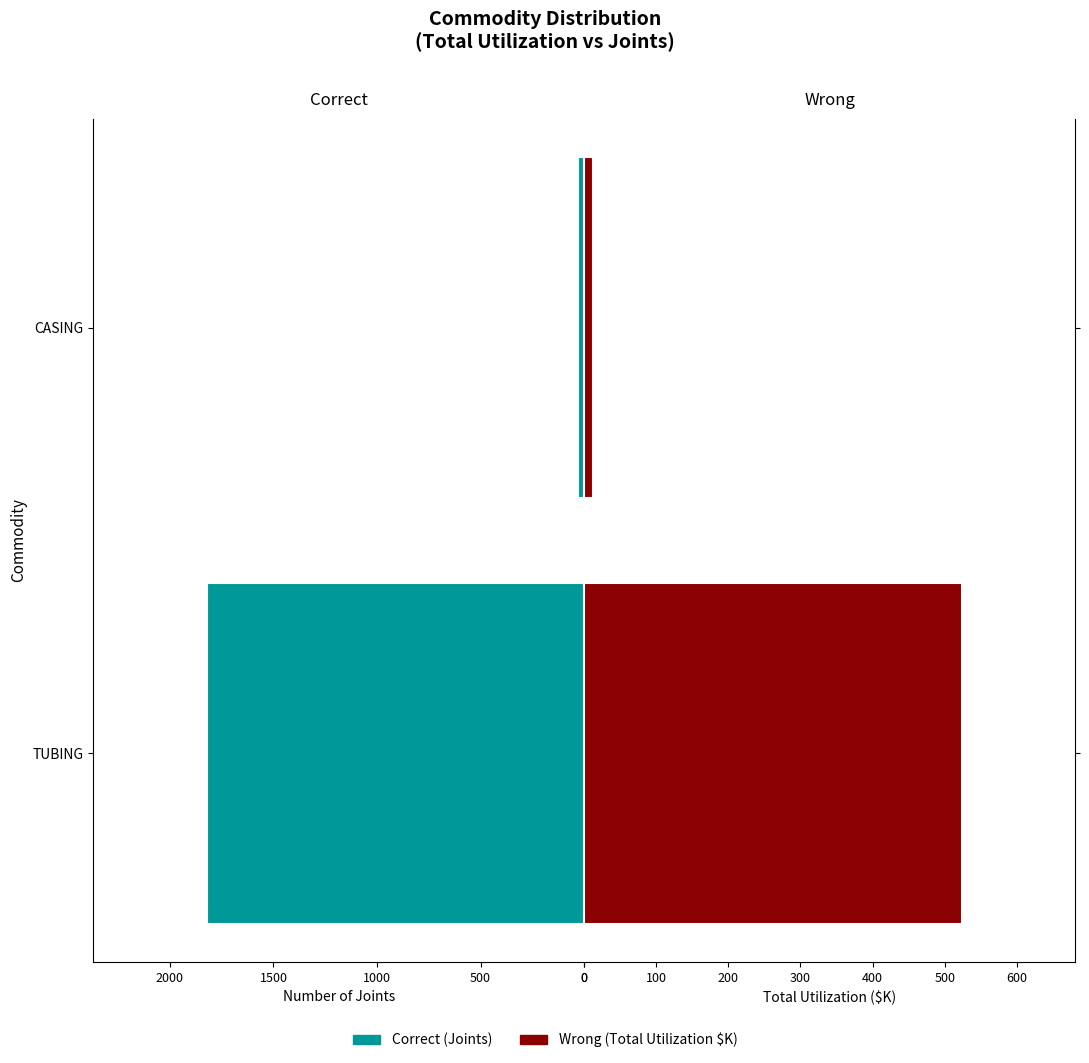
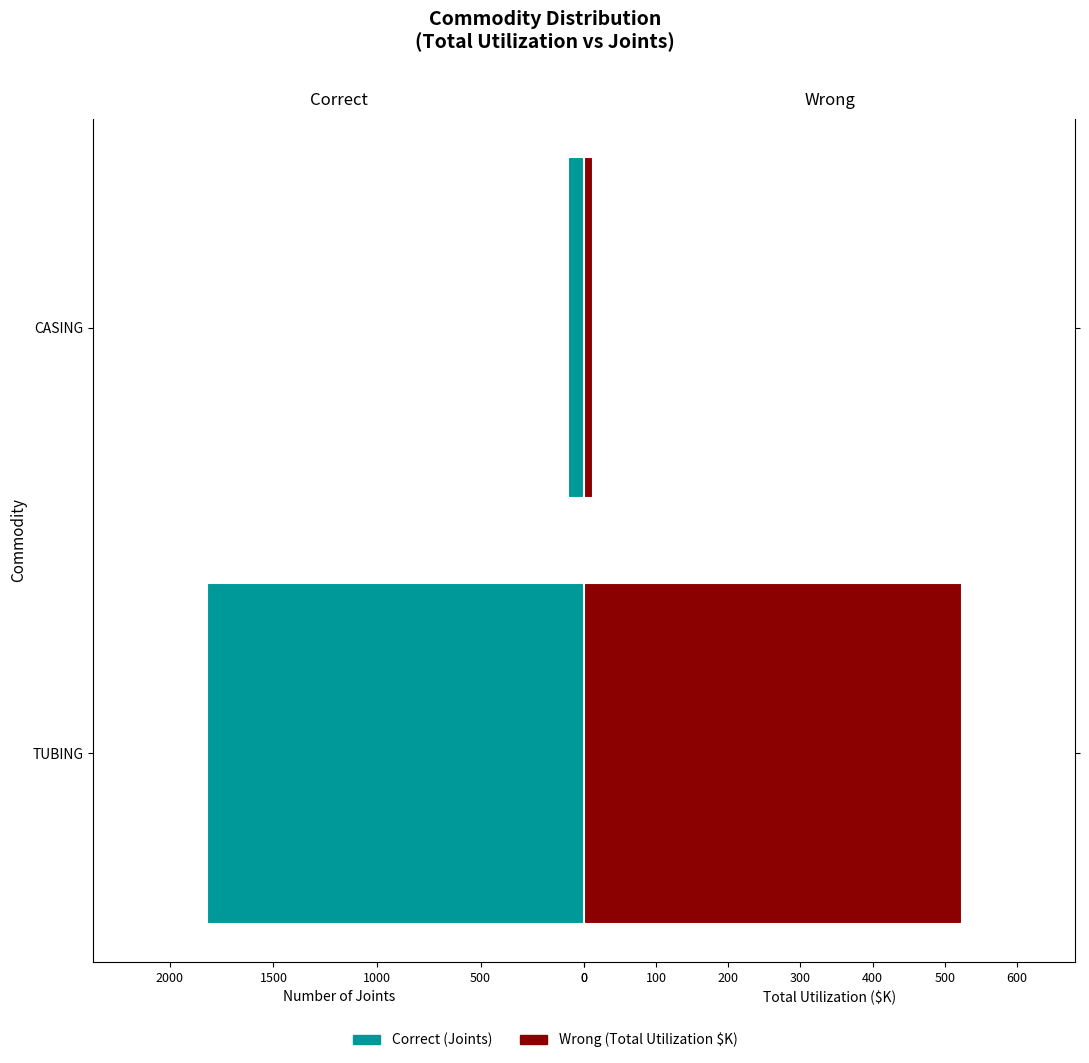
Correct, CASING: 30 -> 80
